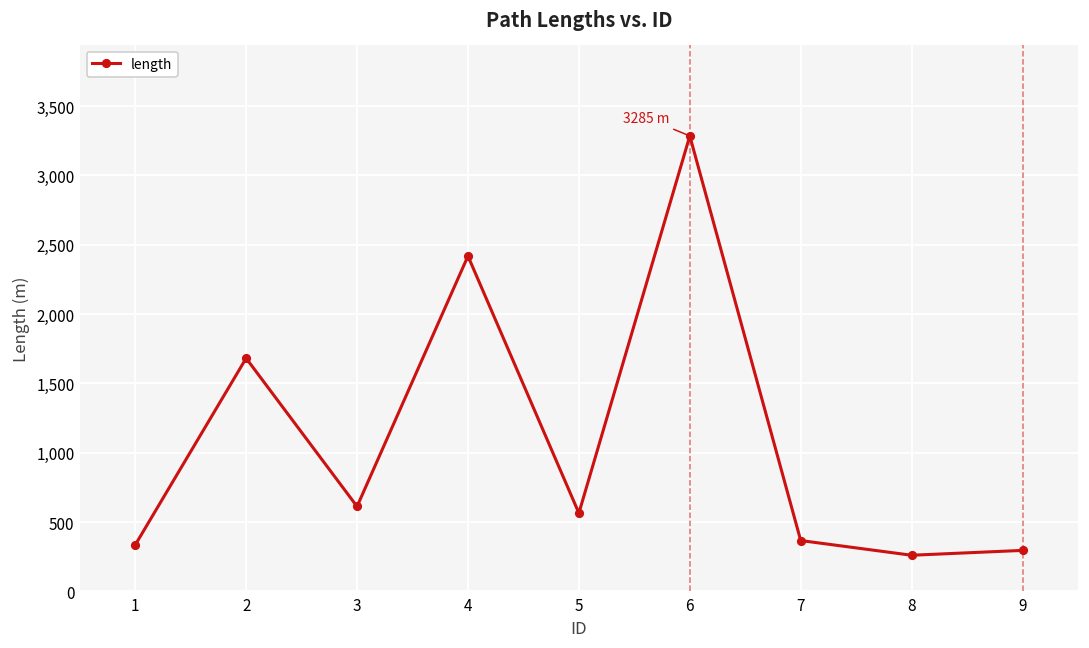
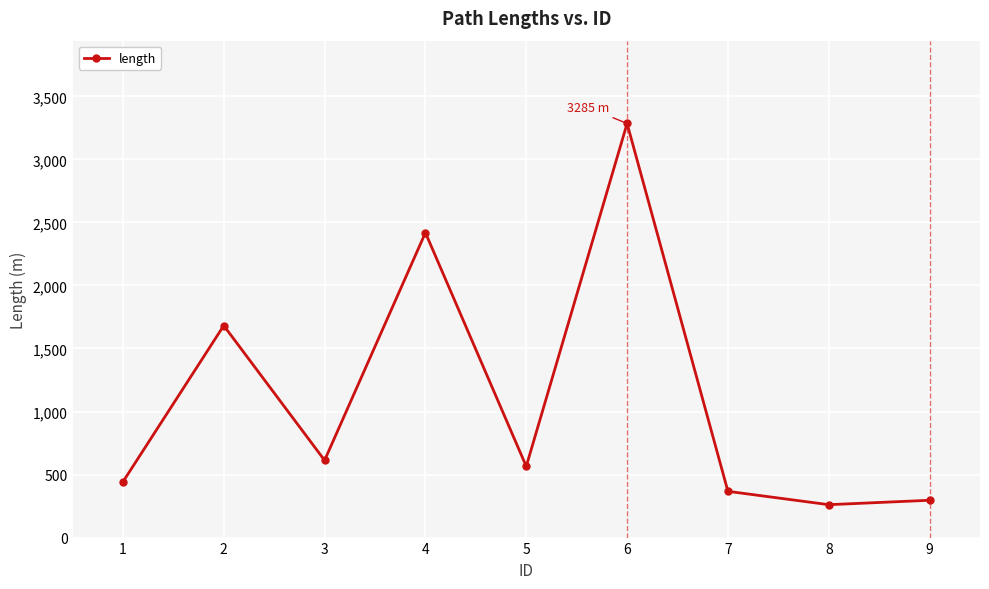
1: 340 -> 440
